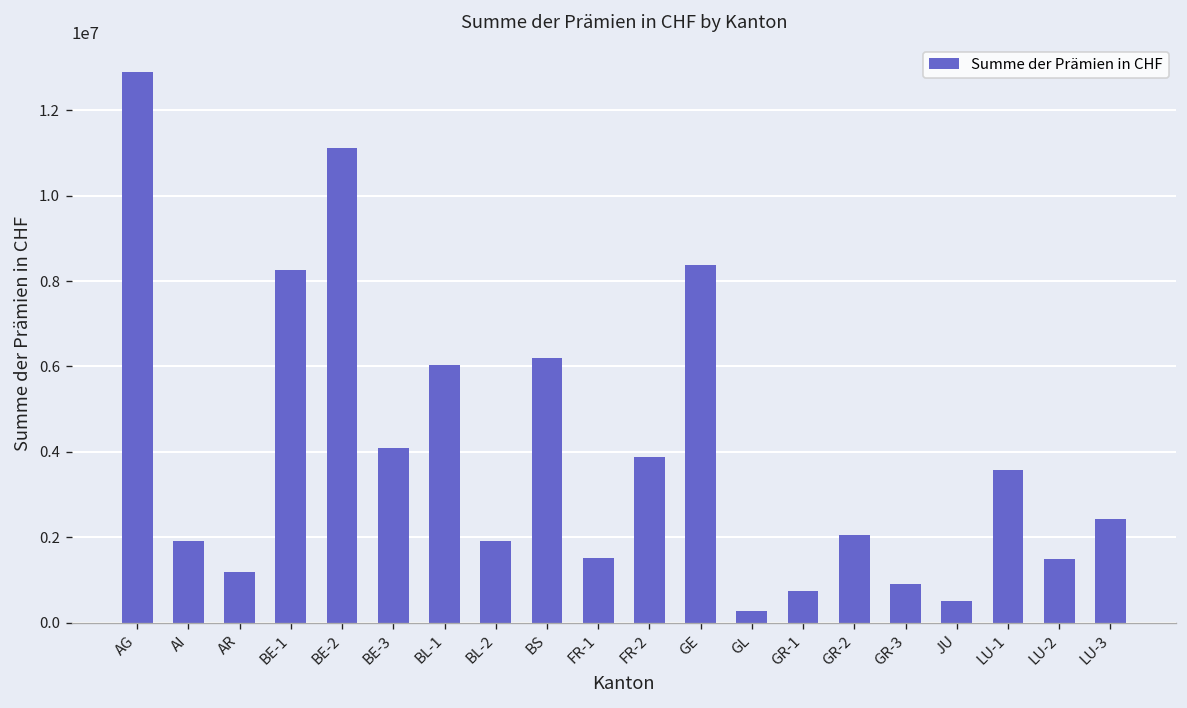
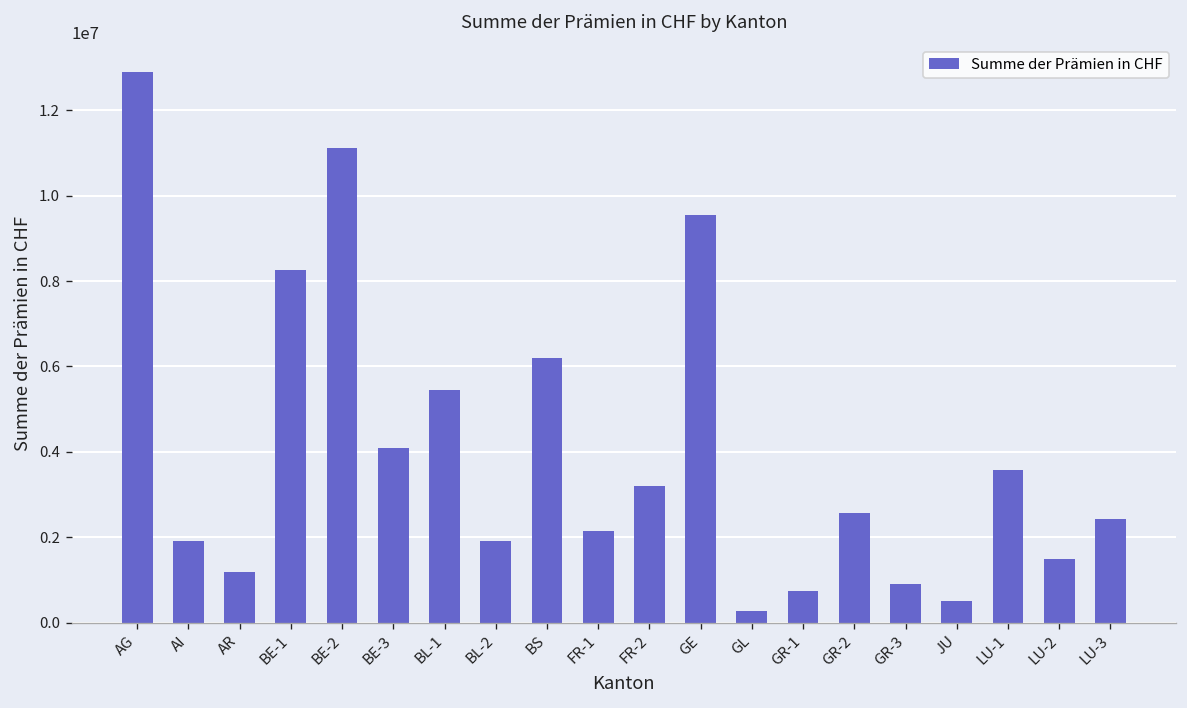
BL-1: 6000000 -> 5500000
FR-1: 1500000 -> 2200000
FR-2: 3900000 -> 3200000
GE: 8400000 -> 9600000
GR-2: 2000000 -> 2600000
